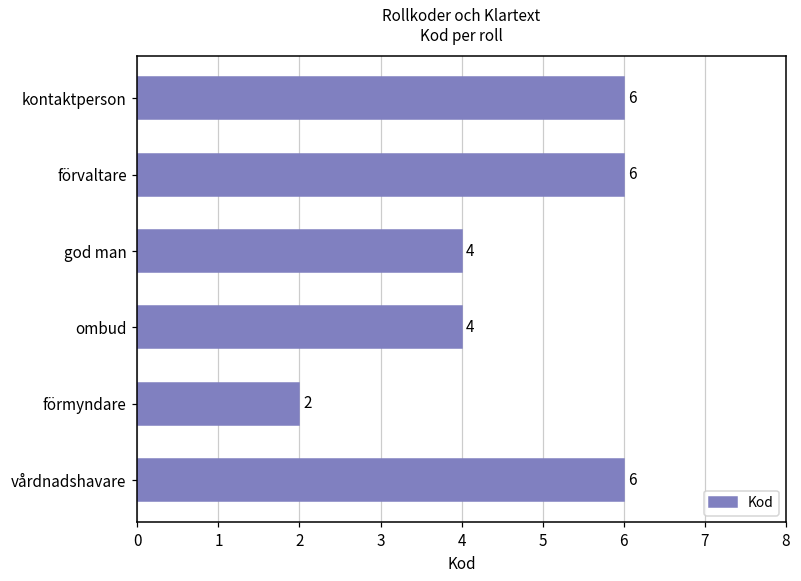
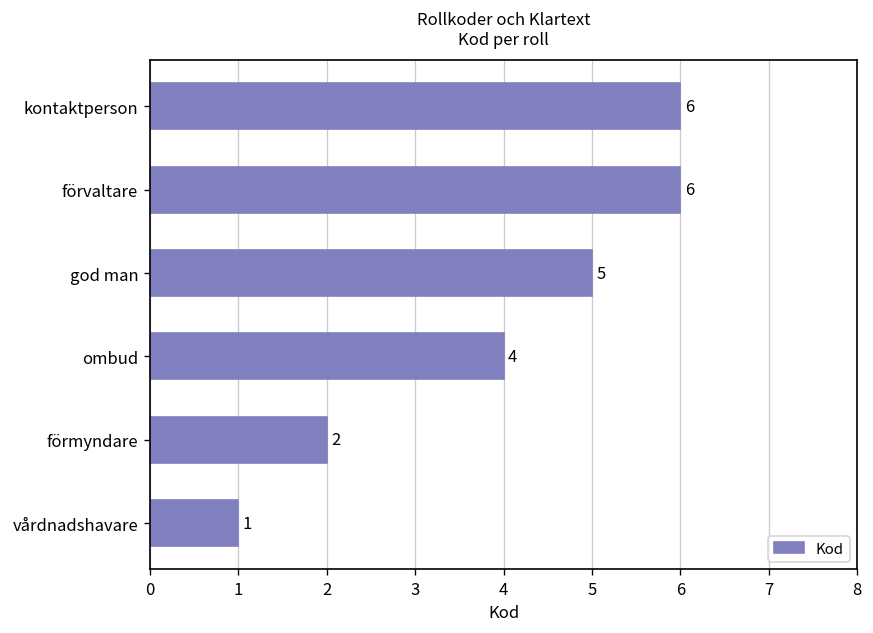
god man: 4 -> 5
vårdnadshavare: 6 -> 1
